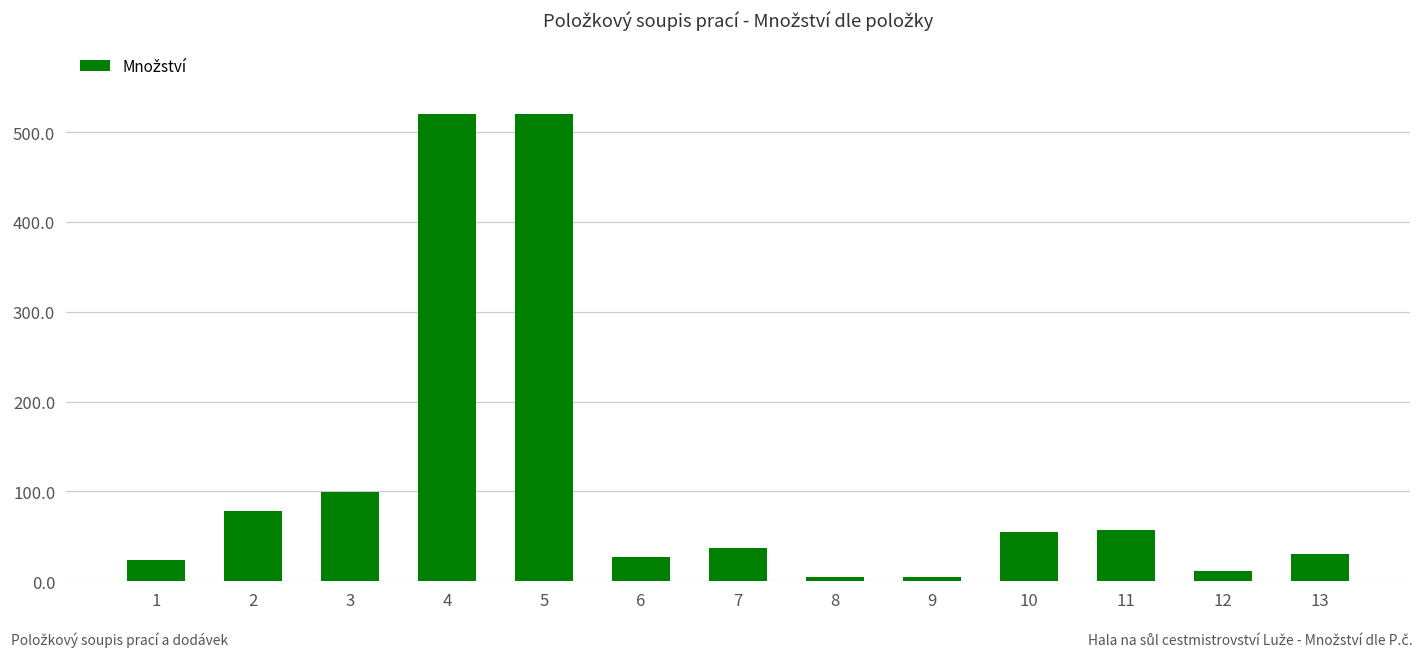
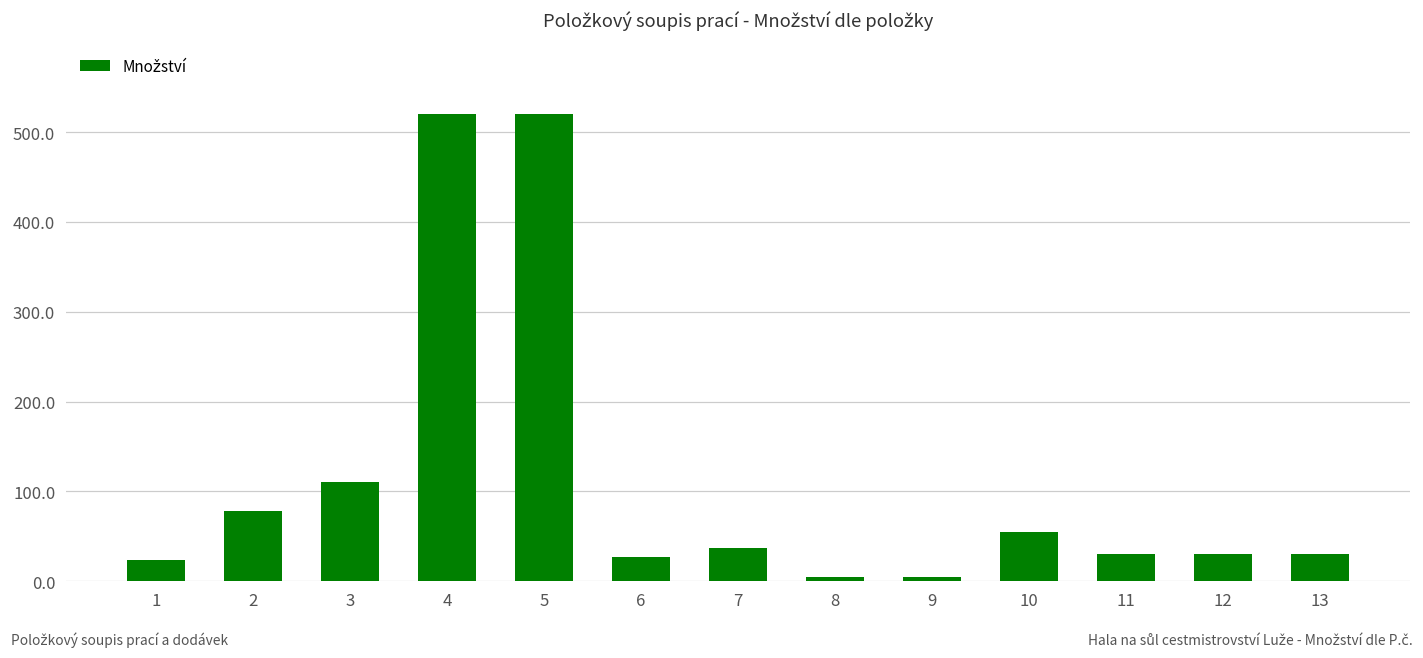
3: 100 -> 110
11: 60 -> 30
12: 10 -> 30
